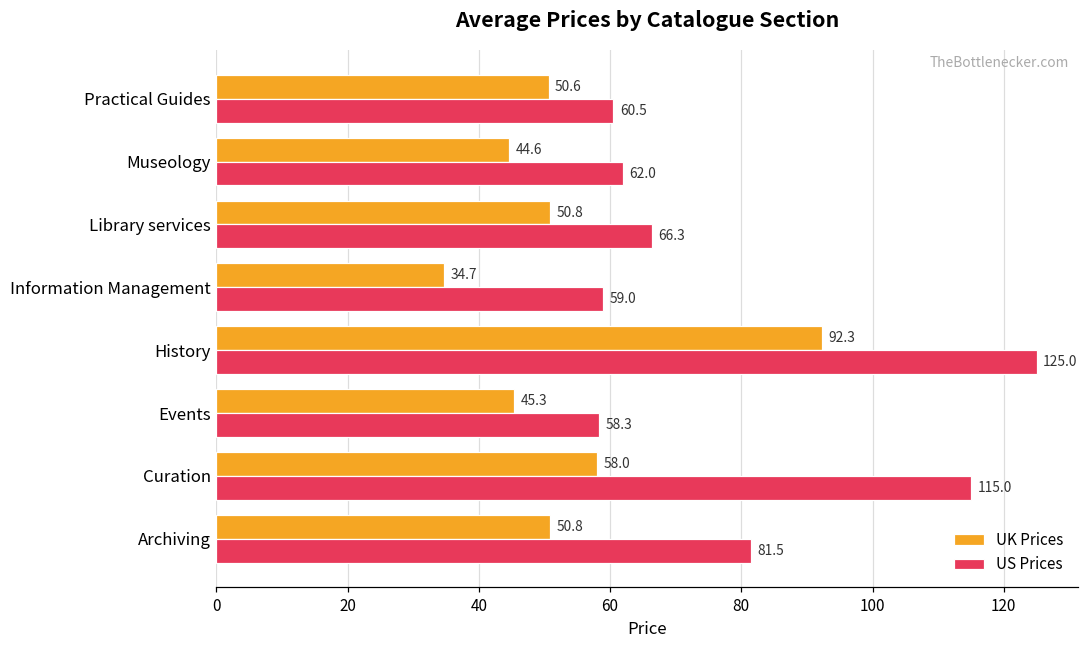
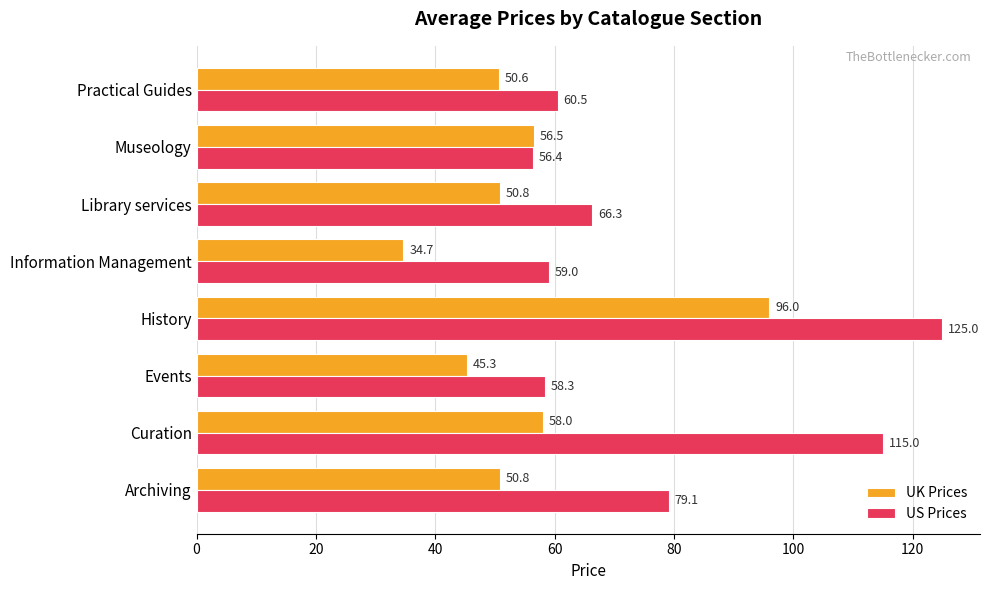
UK Prices, Museology: 44.6 -> 56.5
US Prices, Museology: 62.0 -> 56.4
UK Prices, History: 92.3 -> 96.0
US Prices, Archiving: 81.5 -> 79.1
